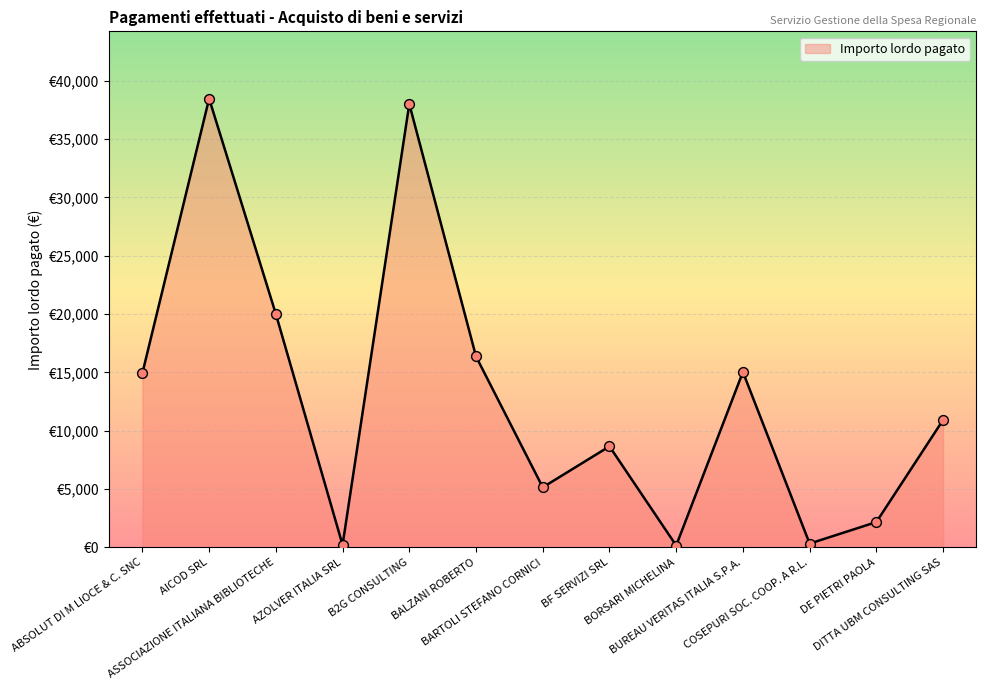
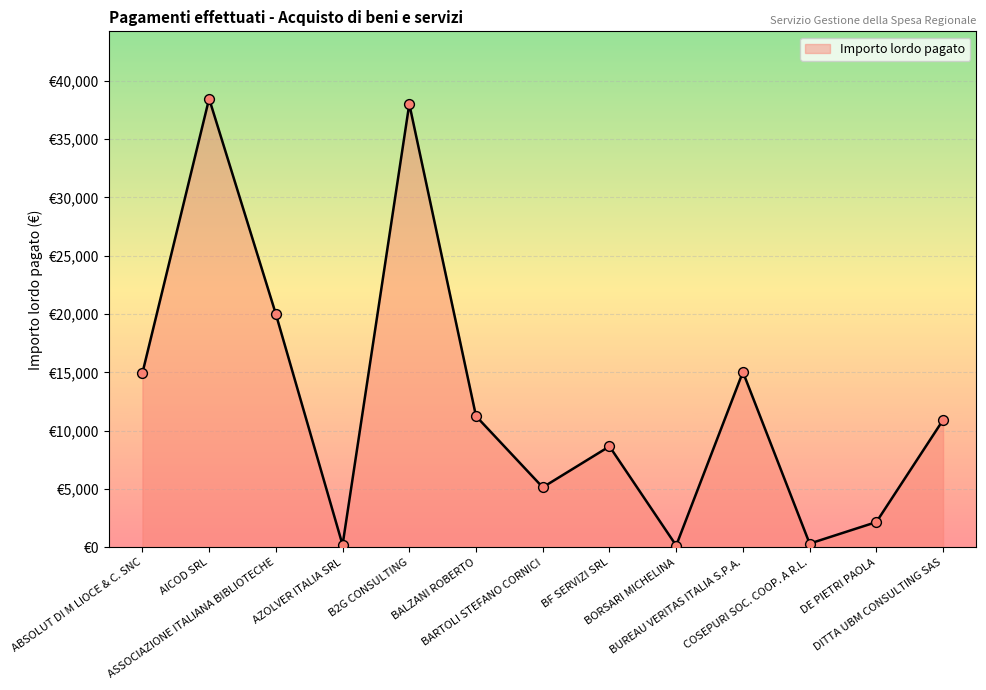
BALZANI ROBERTO: €16,400 -> €11,300
